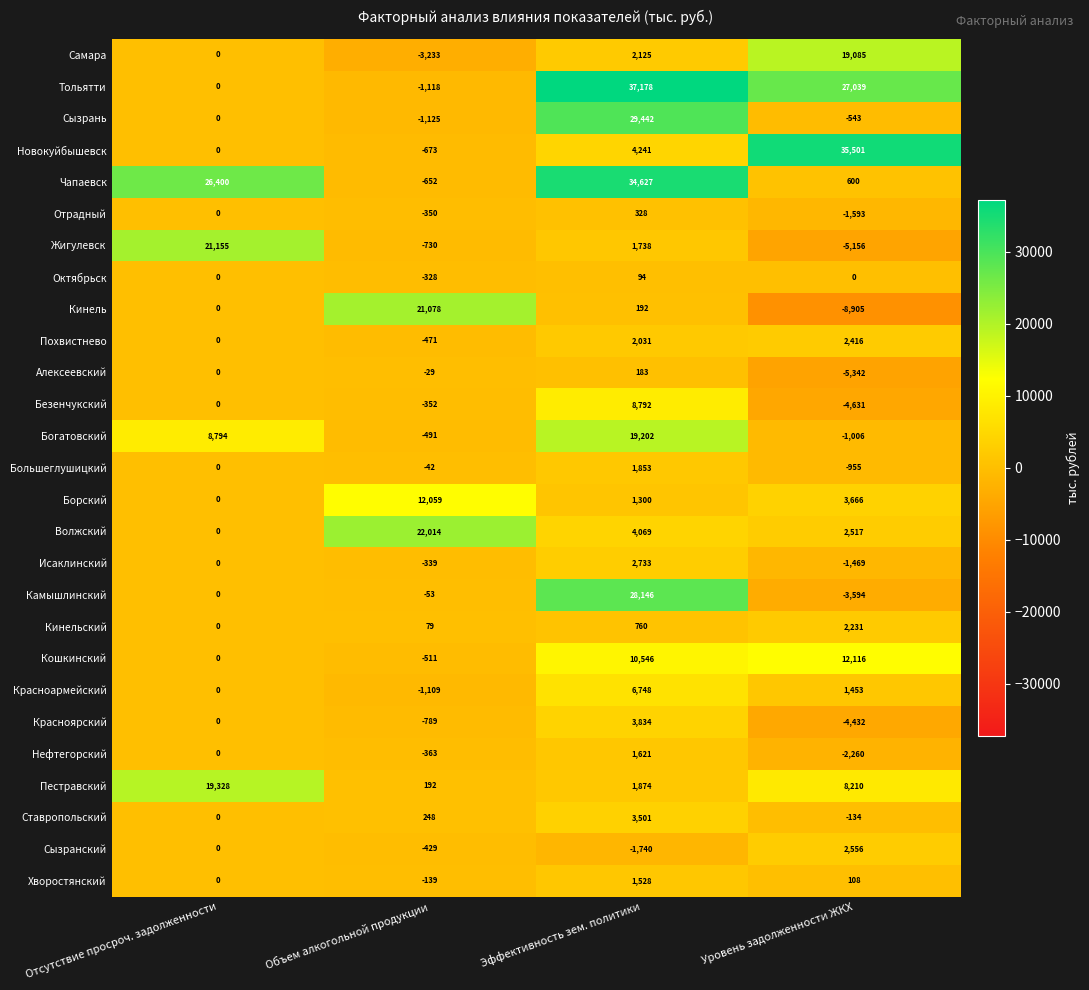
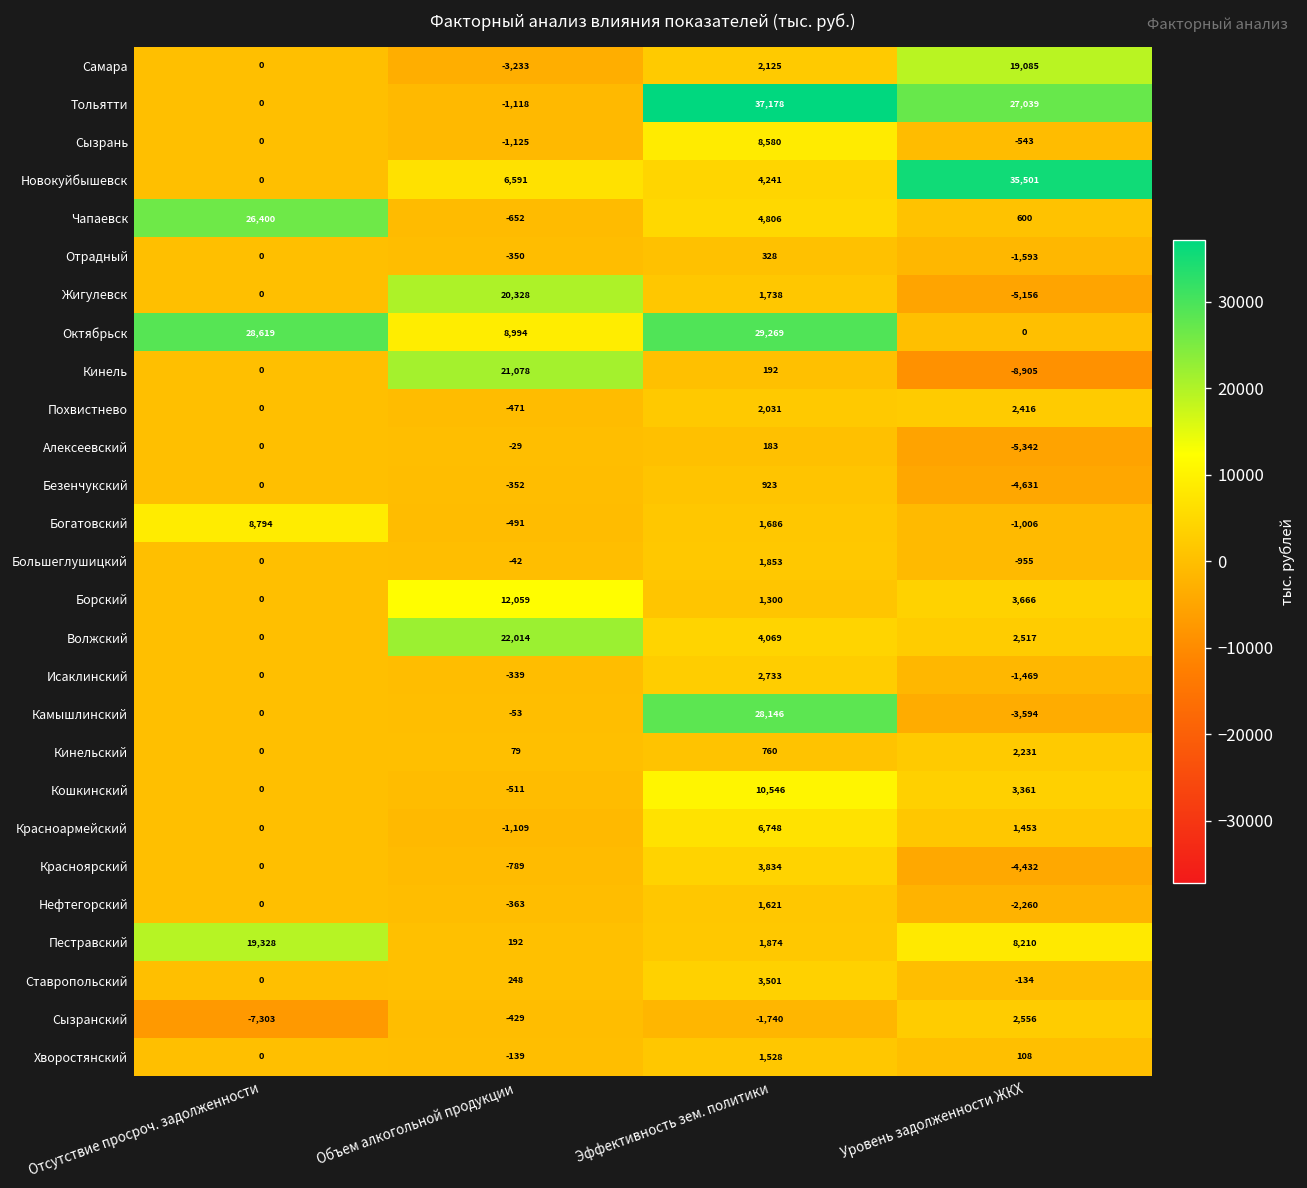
Сызрань, Эффективность зем. политики: 29,442 -> 8,580
Новокуйбышевск, Объем алкогольной продукции: -673 -> 6,591
Чапаевск, Эффективность зем. политики: 34,627 -> 4,806
Жигулевск, Отсутствие просроч. задолженности: 21,155 -> 0
Жигулевск, Объем алкогольной продукции: -730 -> 20,328
Октябрьск, Отсутствие просроч. задолженности: 0 -> 28,619
Октябрьск, Объем алкогольной продукции: -328 -> 8,994
Октябрьск, Эффективность зем. политики: 94 -> 29,269
Безенчукский, Эффективность зем. политики: 8,792 -> 923
Богатовский, Эффективность зем. политики: 19,202 -> 1,686
Кошкинский, Уровень задолженности ЖКХ: 12,116 -> 3,361
Сызранский, Отсутствие просроч. задолженности: 0 -> -7,303
